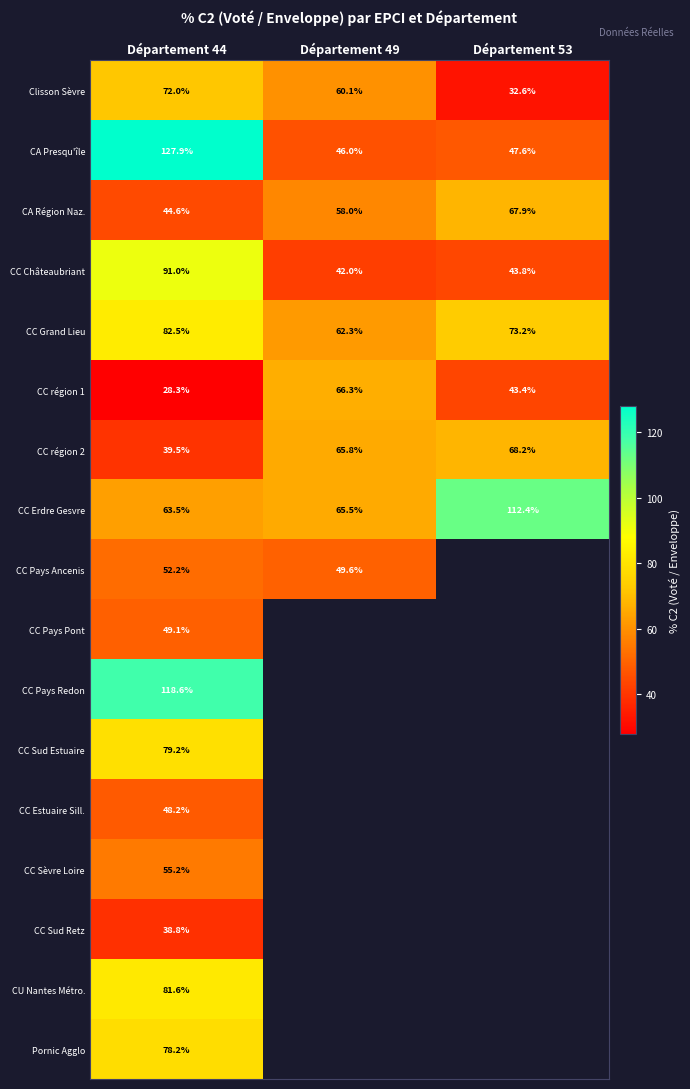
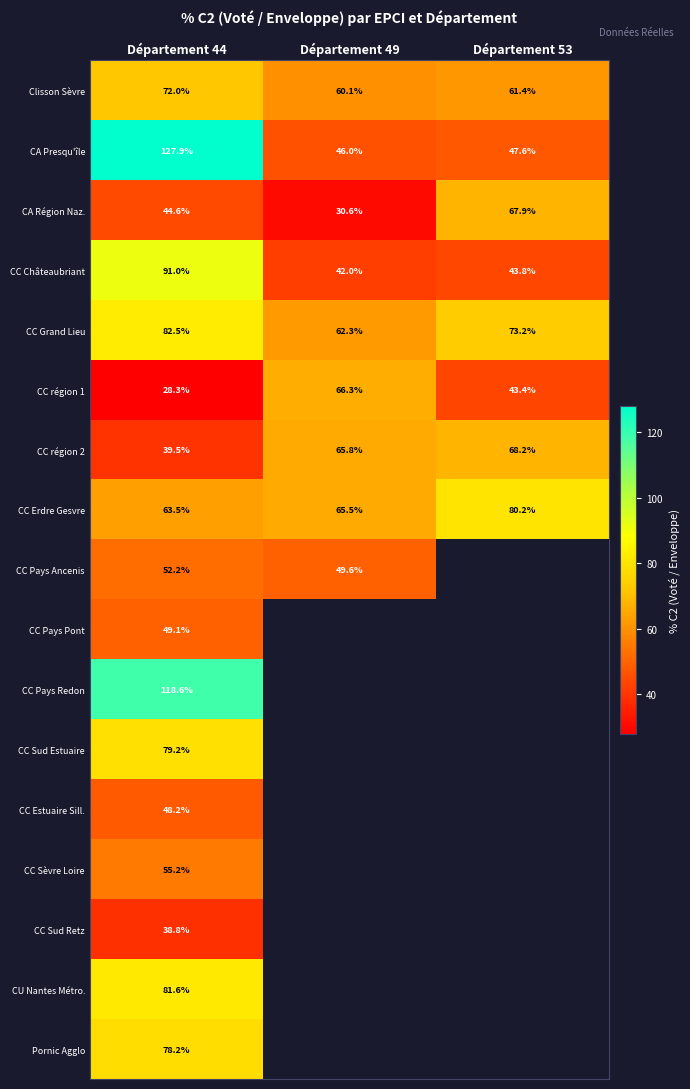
Clisson Sèvre, Département 53: 32.6% -> 61.4%
CA Région Naz., Département 49: 58.0% -> 30.6%
CC Erdre Gesvre, Département 53: 112.4% -> 80.2%
